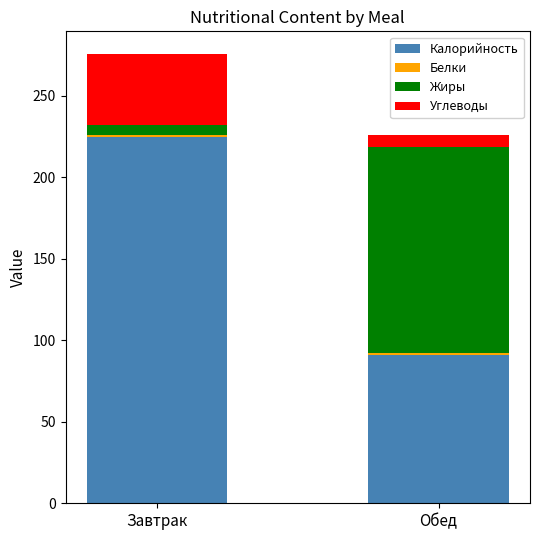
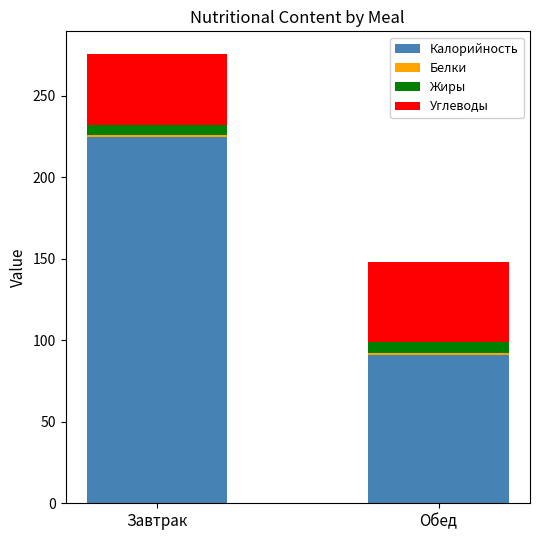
Жиры, Обед: 126 -> 6
Углеводы, Обед: 7 -> 49
